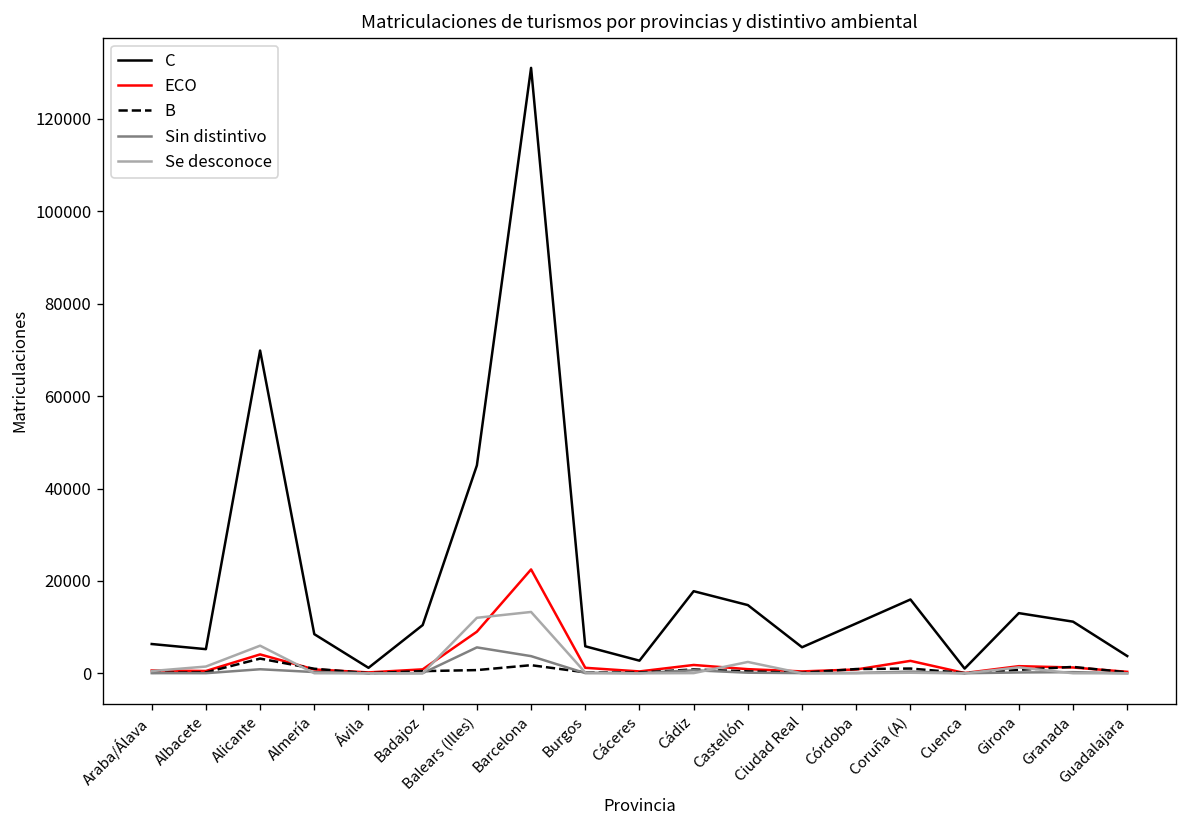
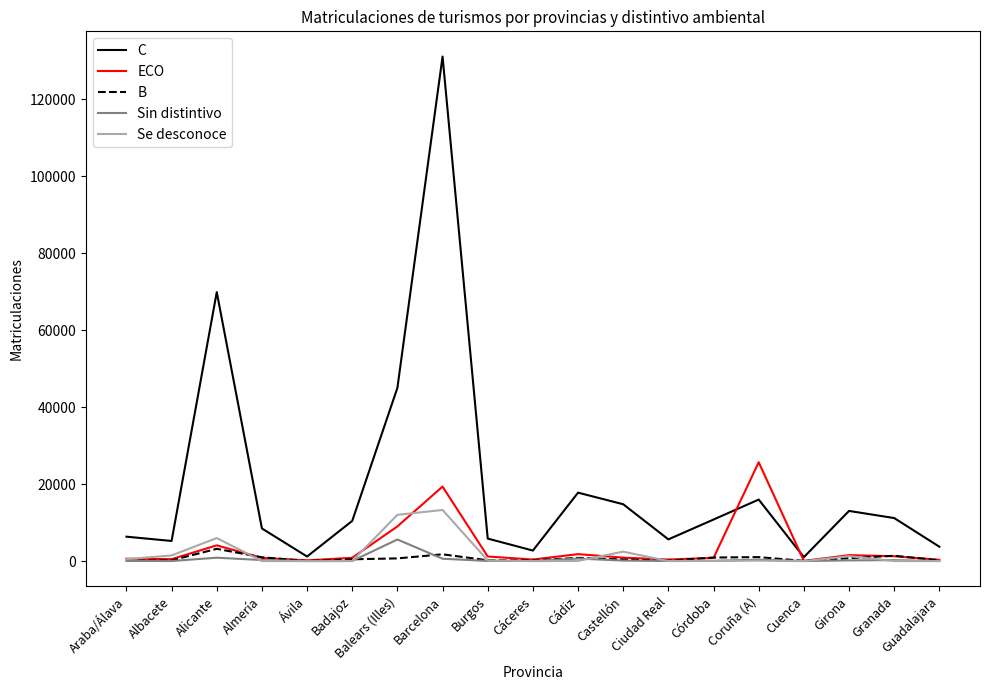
ECO, Barcelona: 22000 -> 19000
Sin distintivo, Barcelona: 4000 -> 1000
ECO, Coruña (A): 3000 -> 26000
